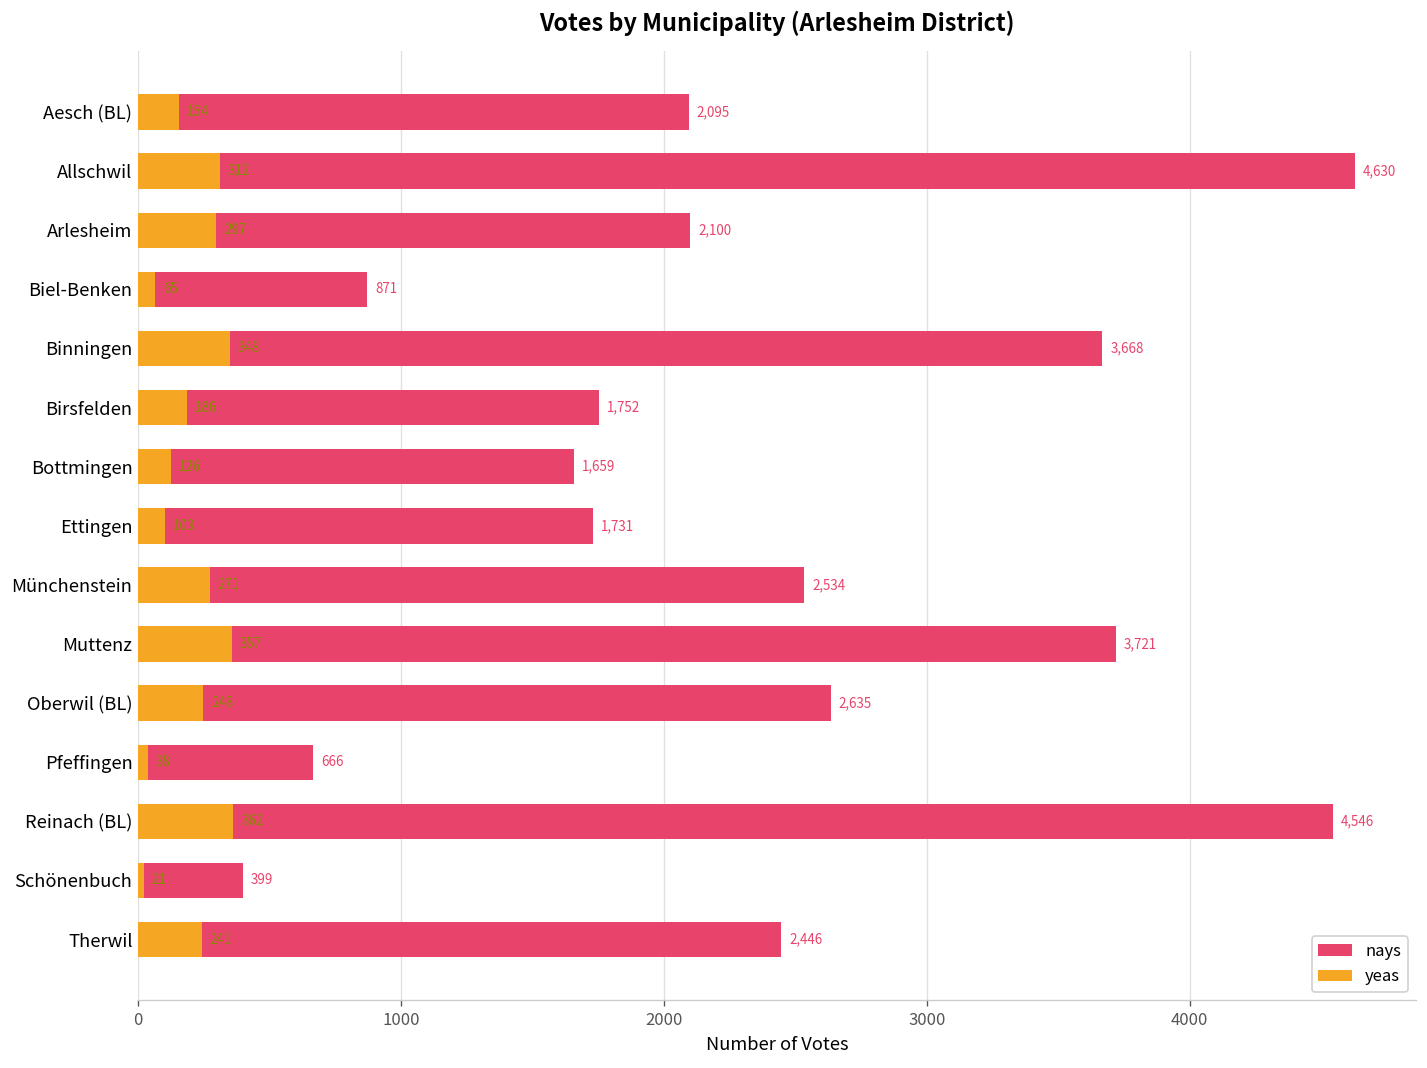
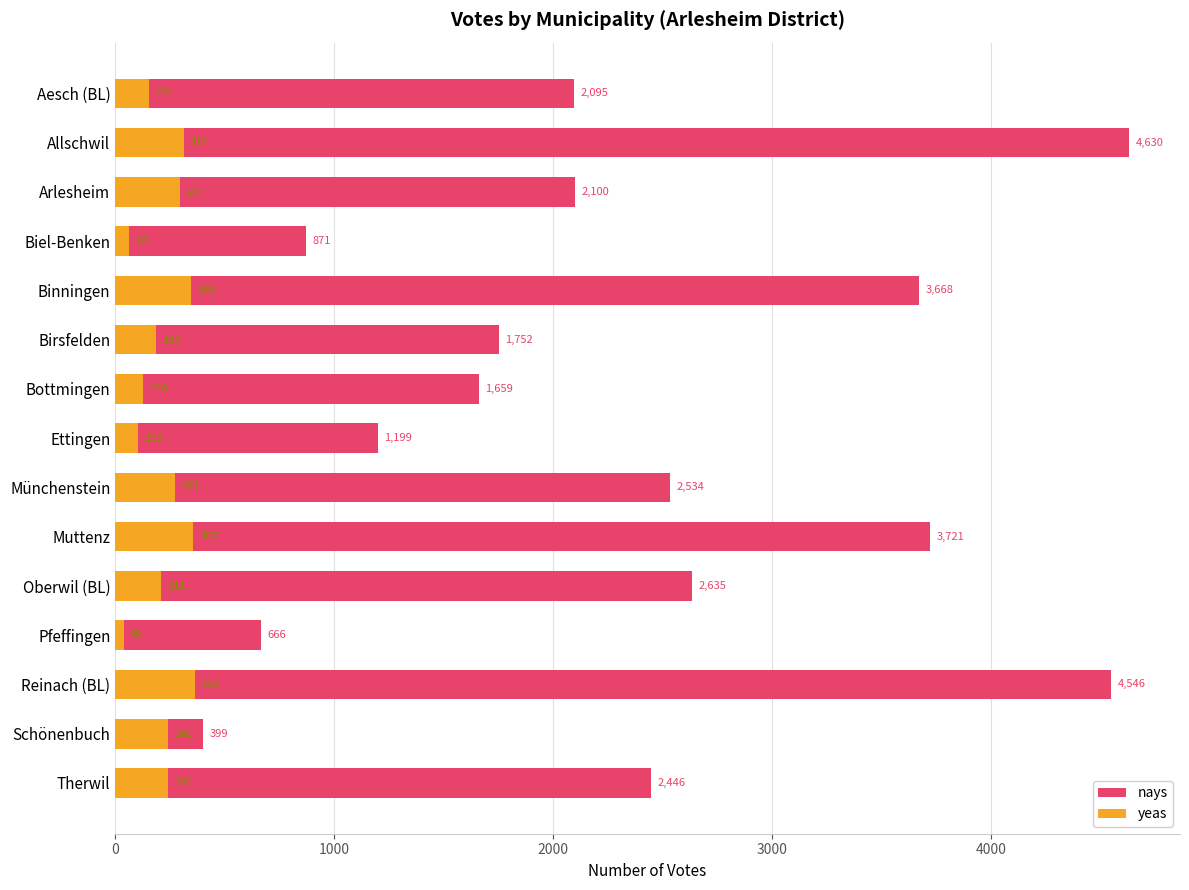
nays, Ettingen: 1,731 -> 1,199
yeas, Oberwil (BL): 248 -> 211
yeas, Schönenbuch: 21 -> 243
